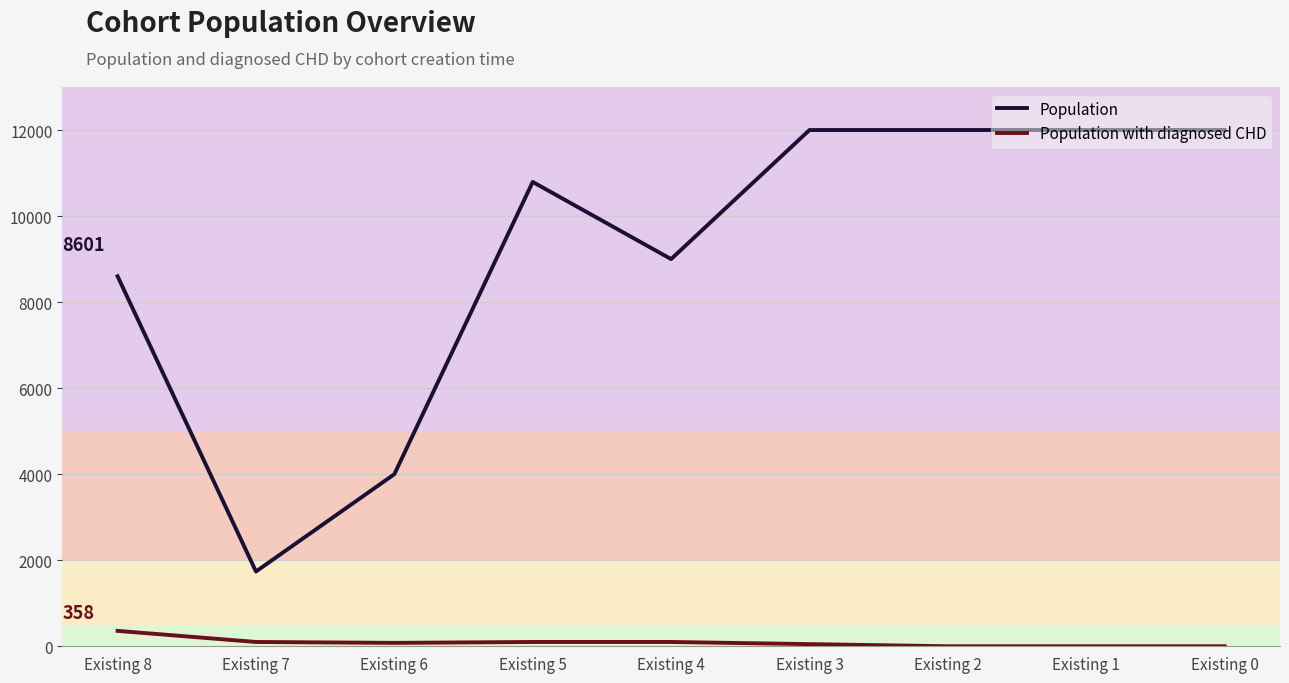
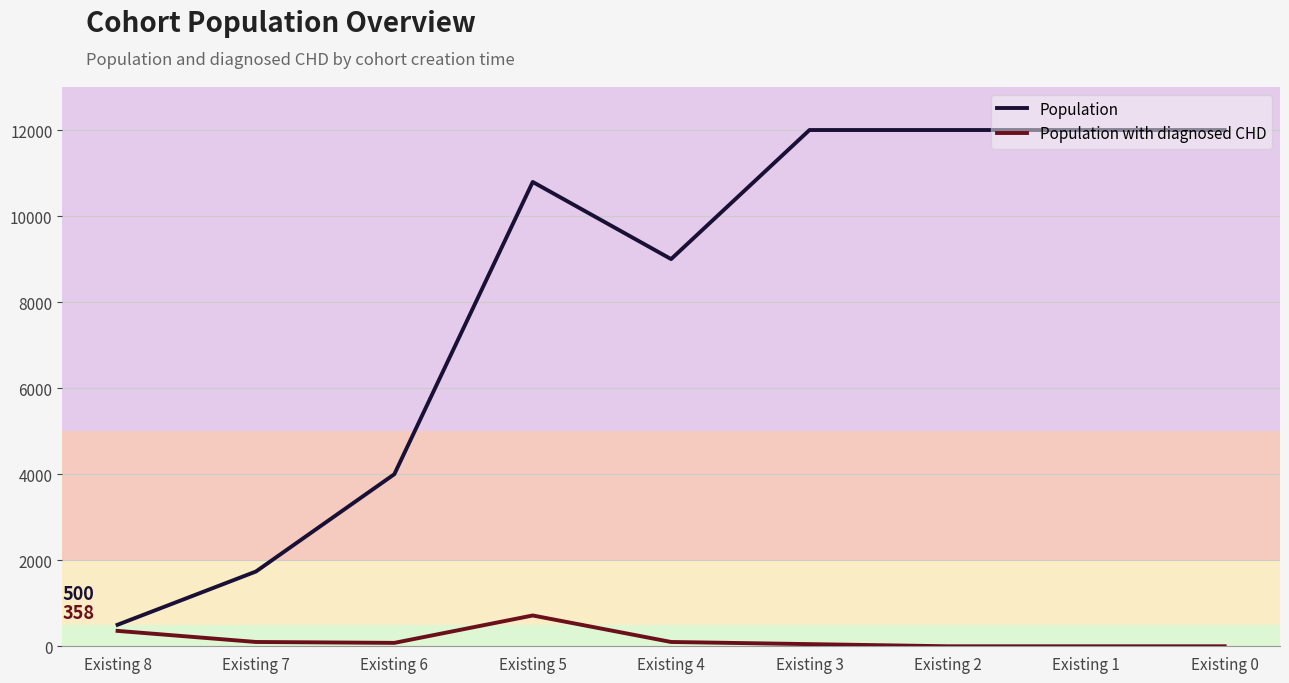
Population, Existing 8: 8601 -> 500
Population with diagnosed CHD, Existing 5: 100 -> 700
